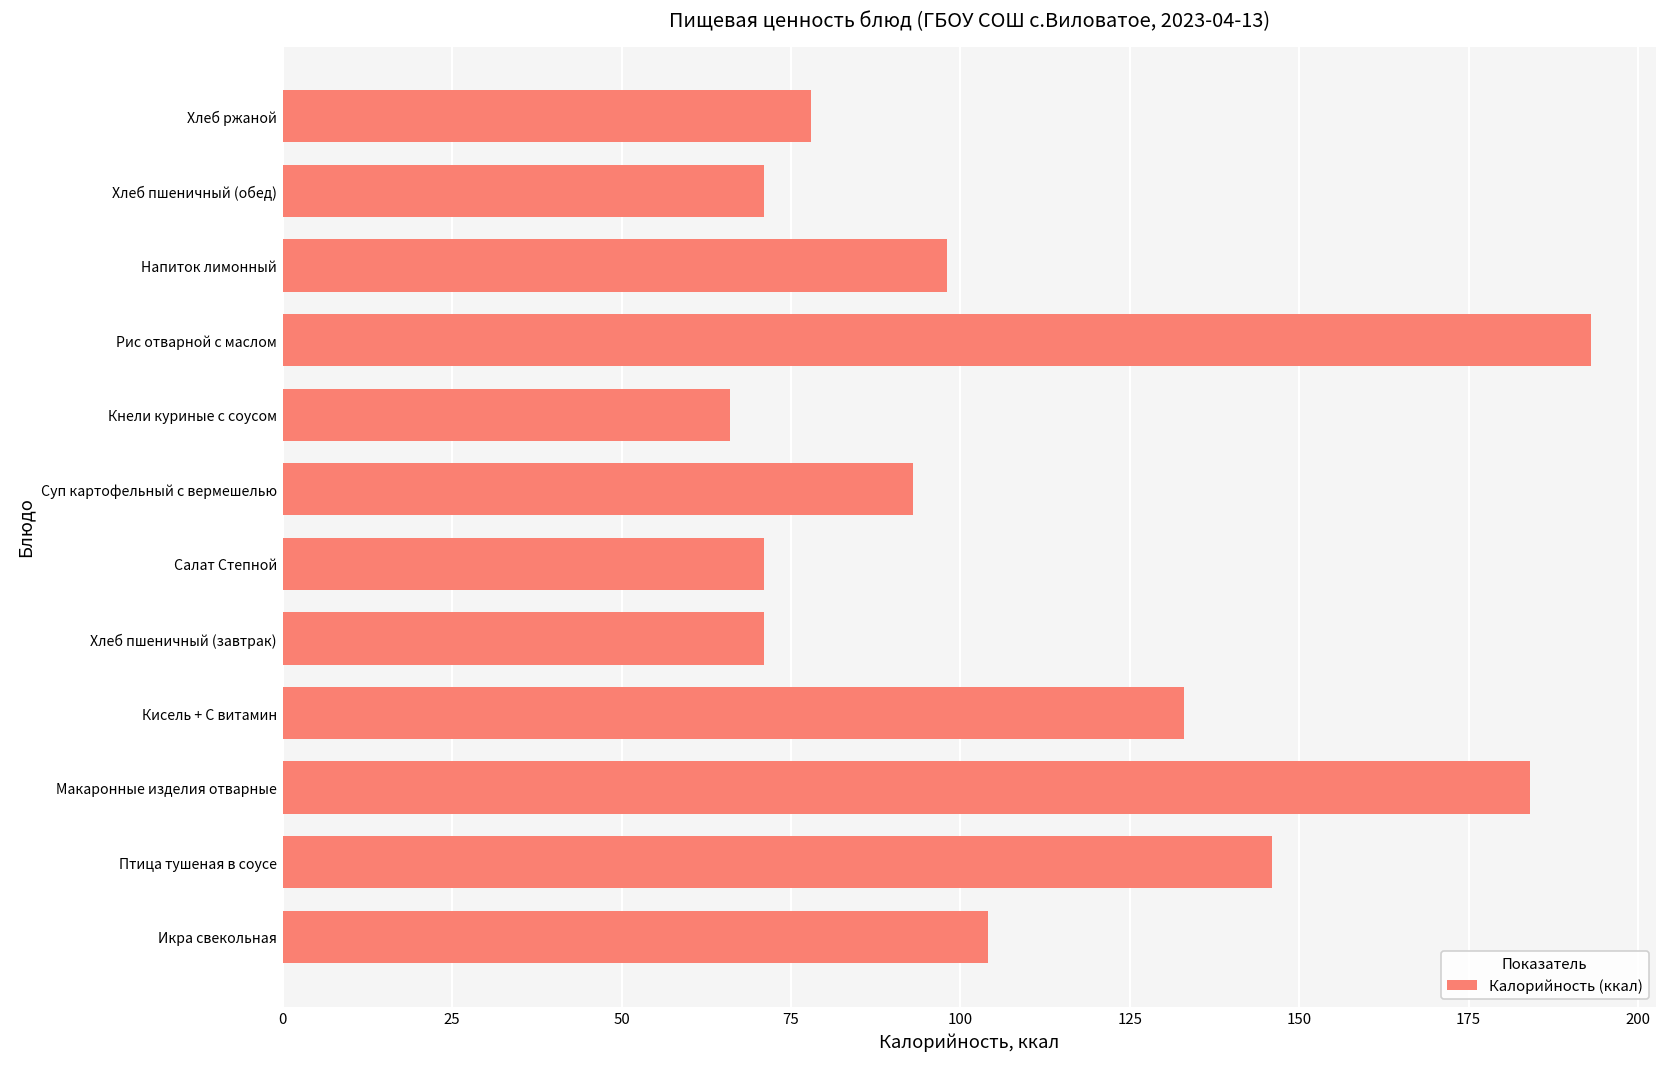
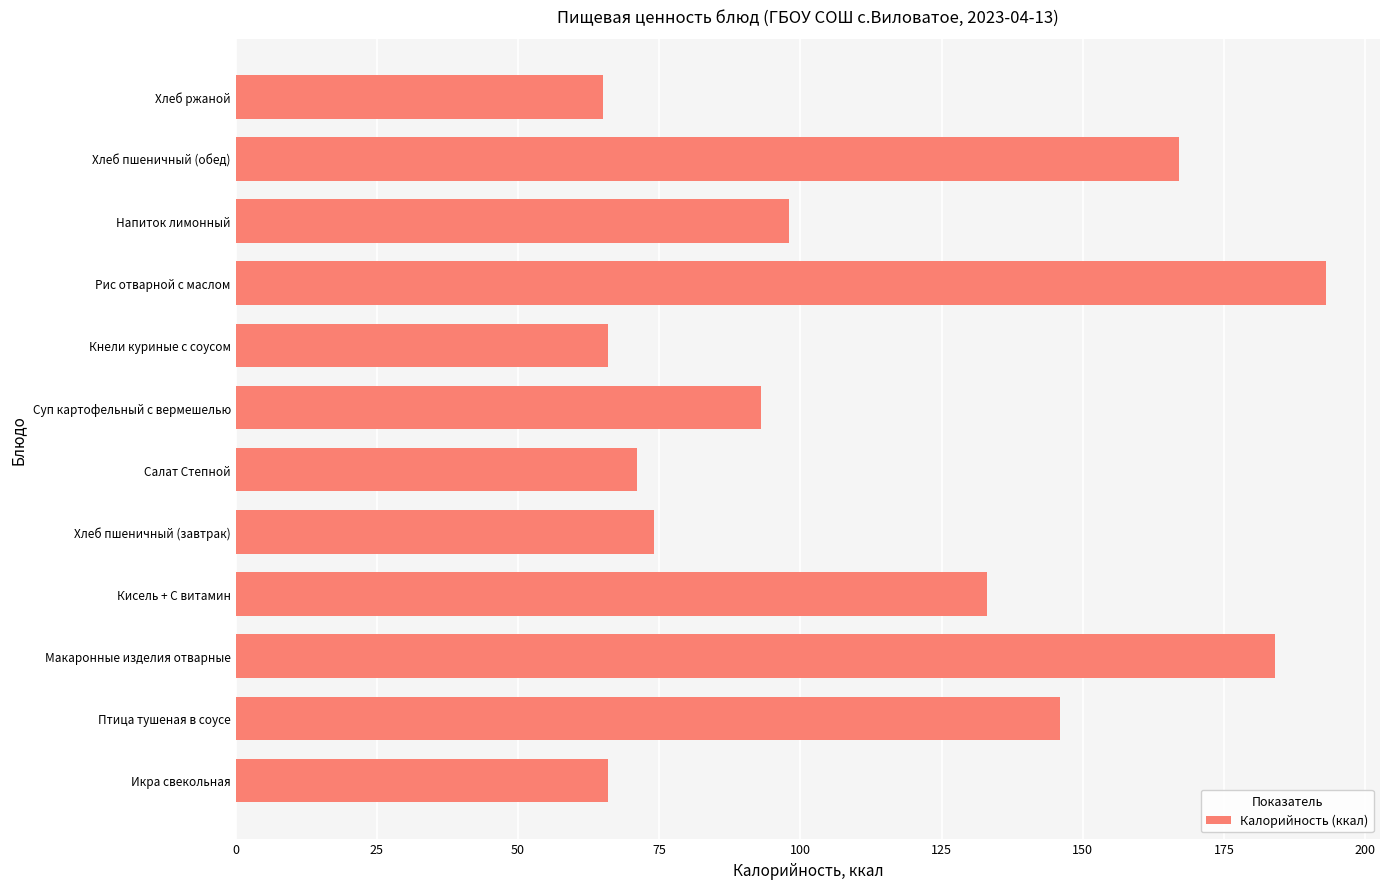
Хлеб ржаной: 78 -> 65
Хлеб пшеничный (обед): 71 -> 167
Хлеб пшеничный (завтрак): 71 -> 74
Икра свекольная: 104 -> 66
